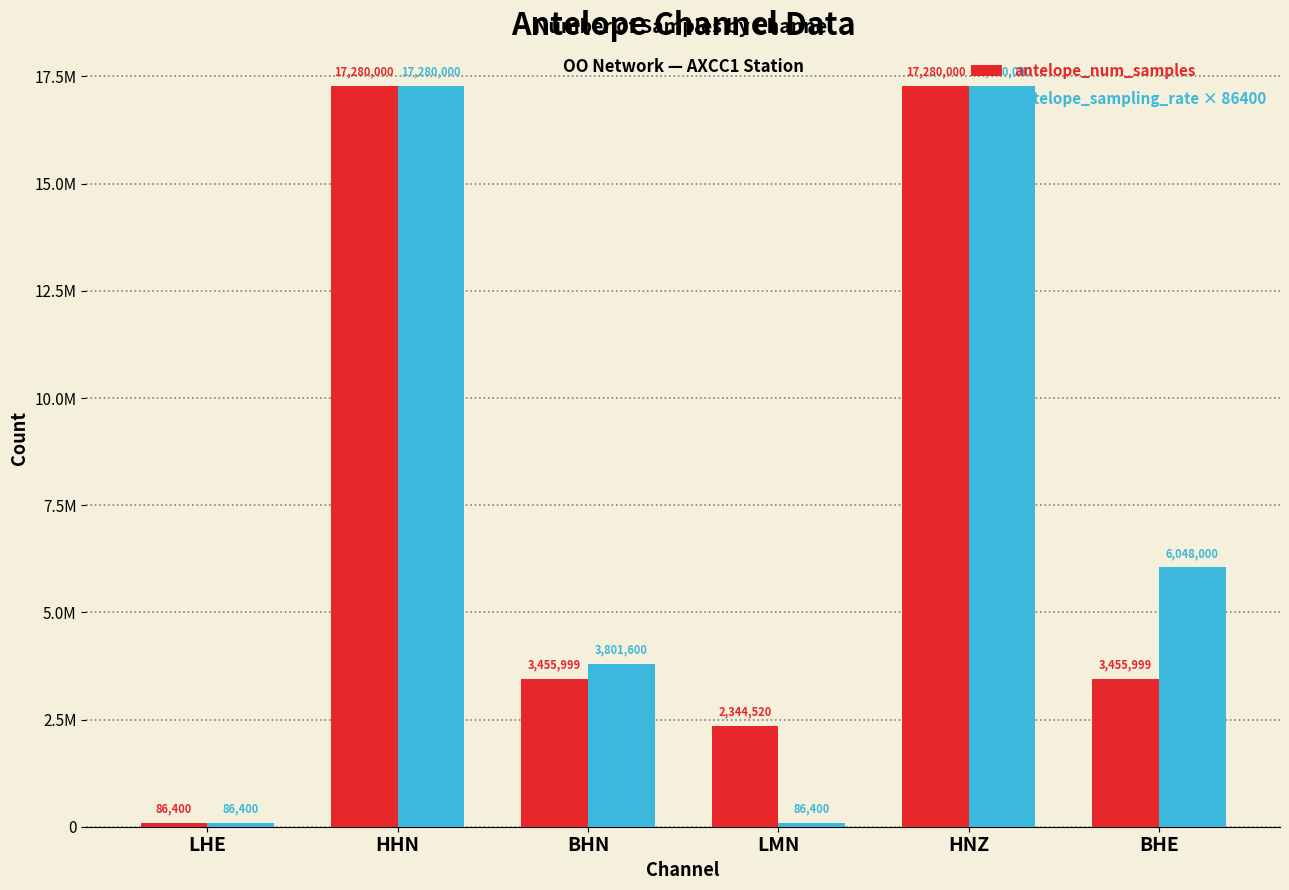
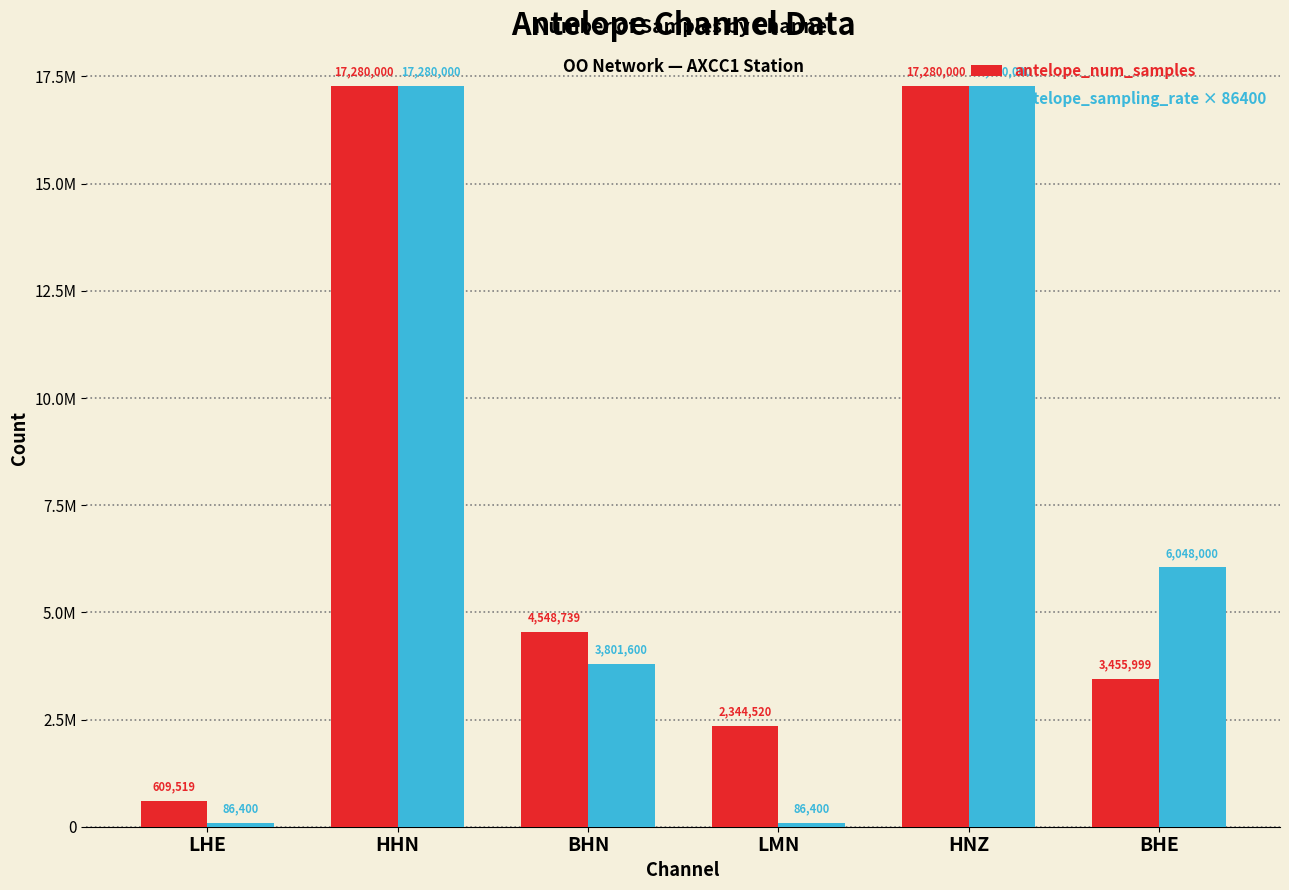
antelope_num_samples, LHE: 86,400 -> 609,519
antelope_num_samples, BHN: 3,455,999 -> 4,548,739
